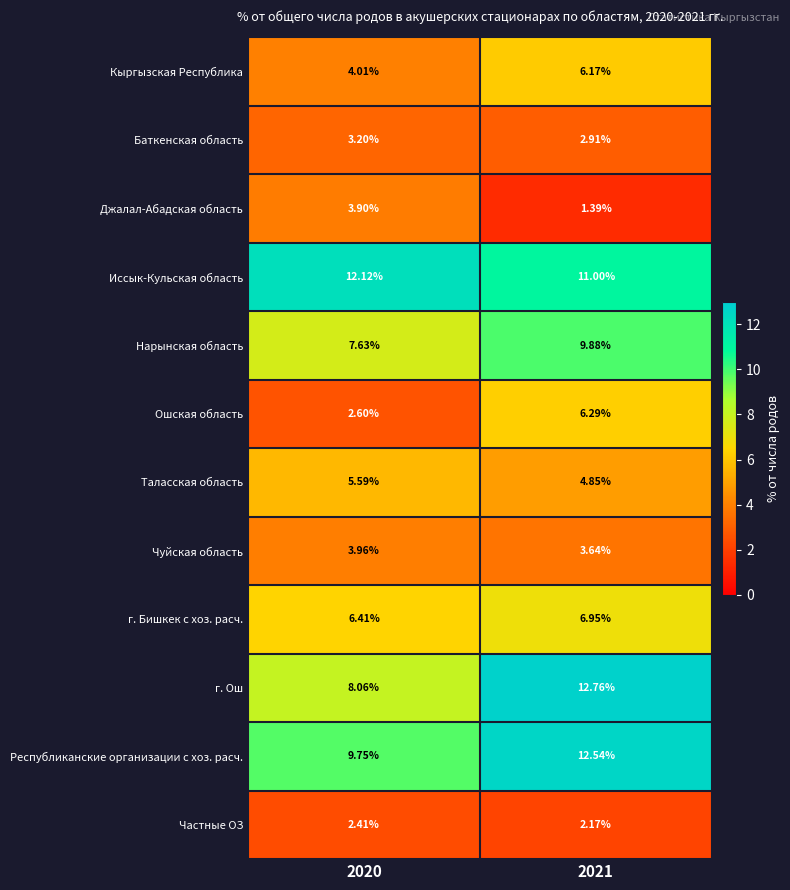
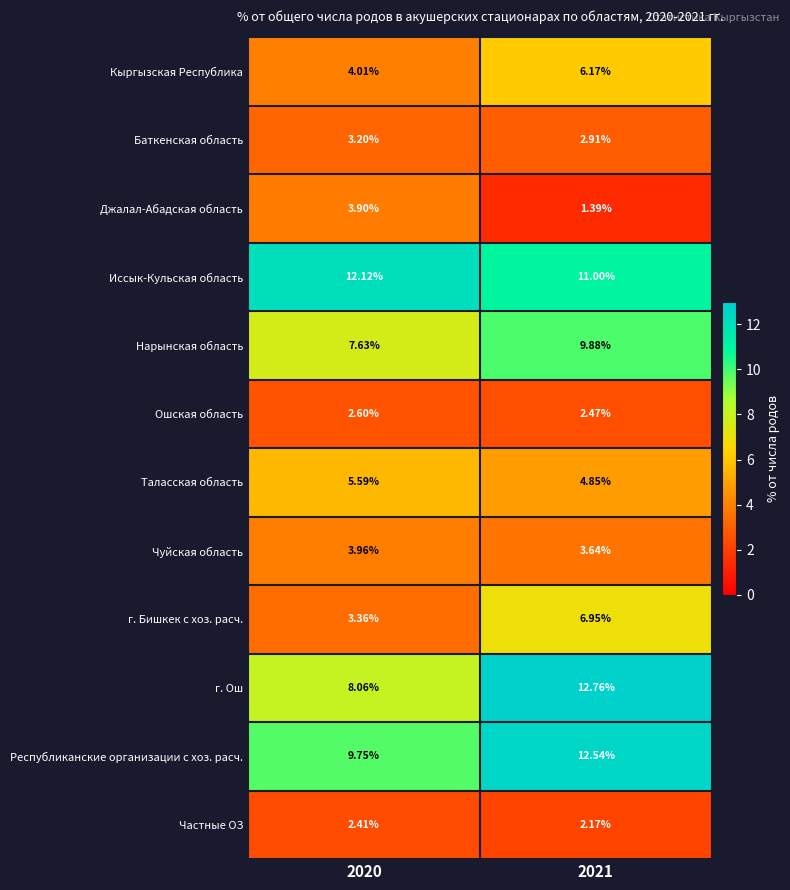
Ошская область, 2021: 6.29% -> 2.47%
г. Бишкек с хоз. расч., 2020: 6.41% -> 3.36%
